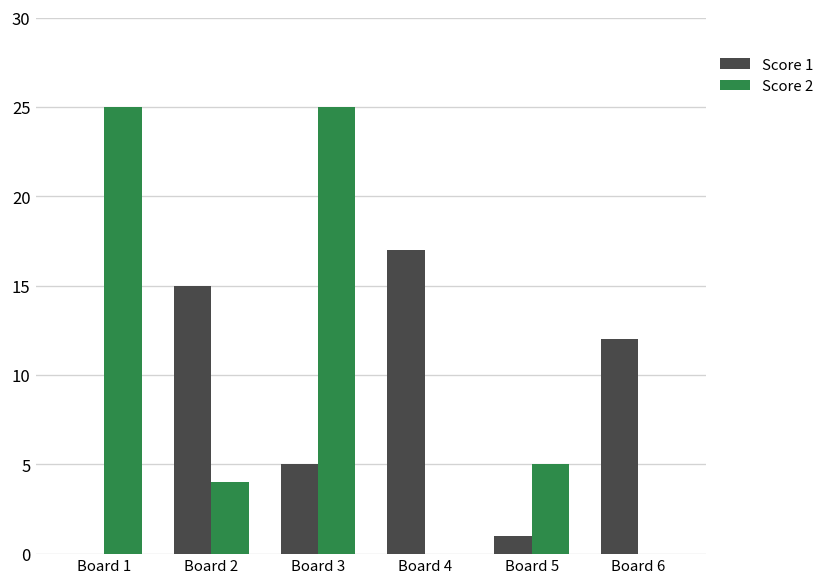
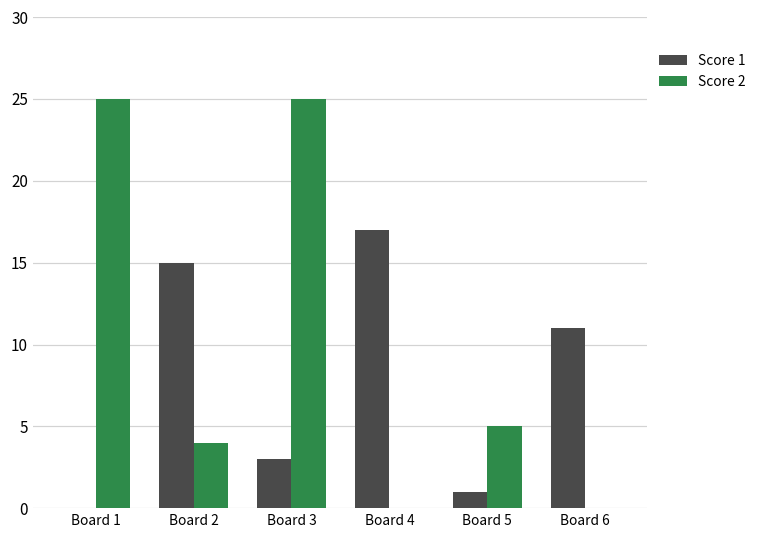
Score 1, Board 3: 5 -> 3
Score 1, Board 6: 12 -> 11
